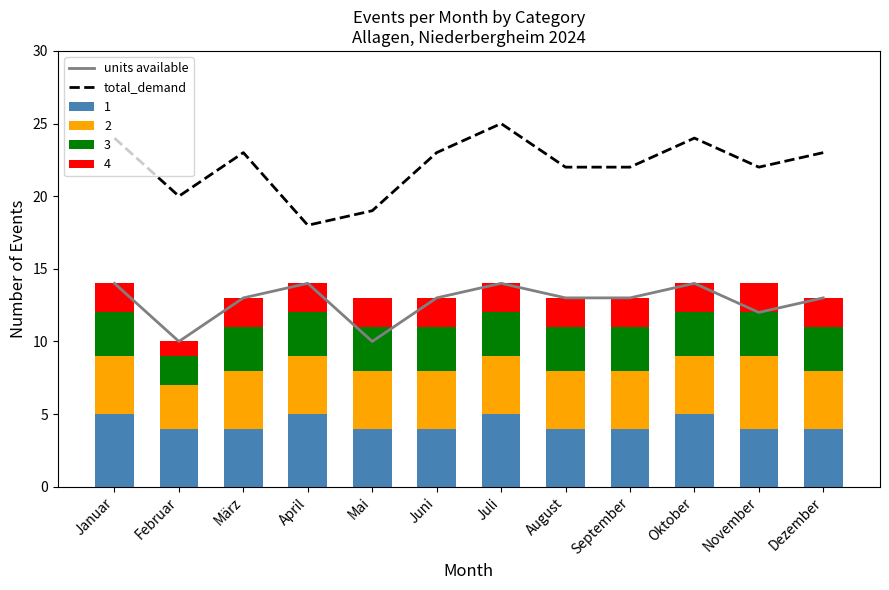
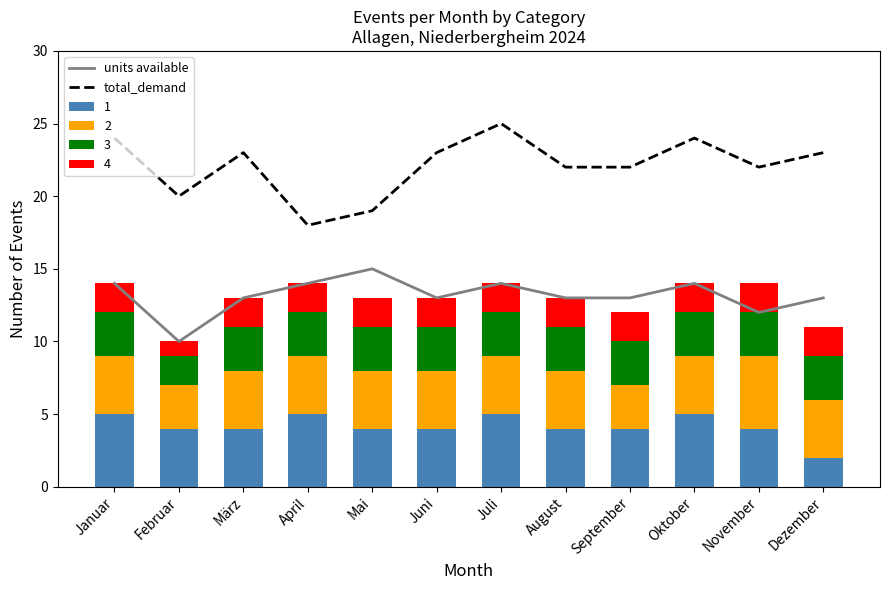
units available, Mai: 10 -> 15
2, September: 4 -> 3
1, Dezember: 4 -> 2
